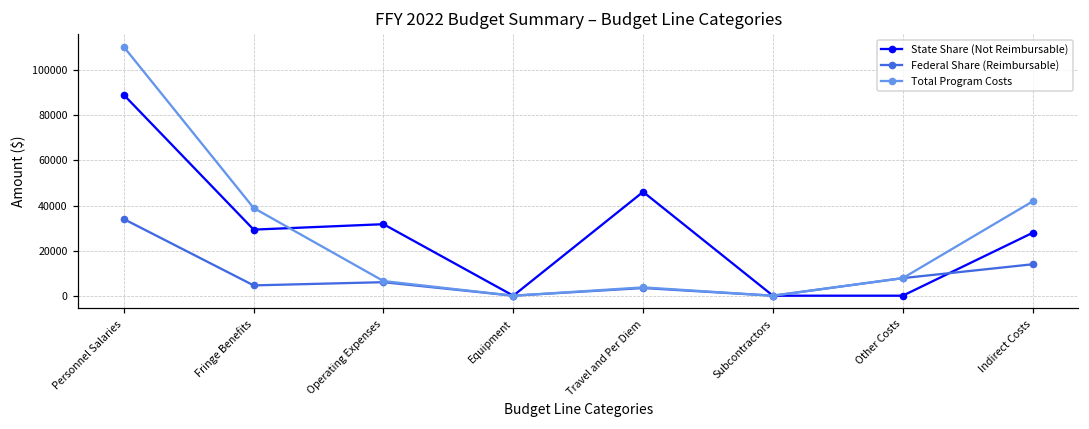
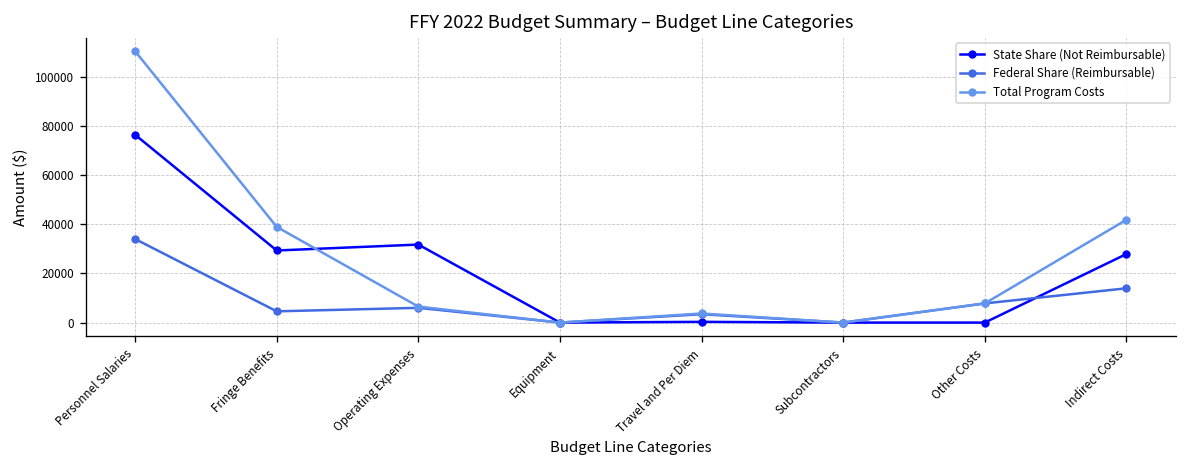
State Share (Not Reimbursable), Personnel Salaries: 89000 -> 76000
State Share (Not Reimbursable), Travel and Per Diem: 46000 -> 0
